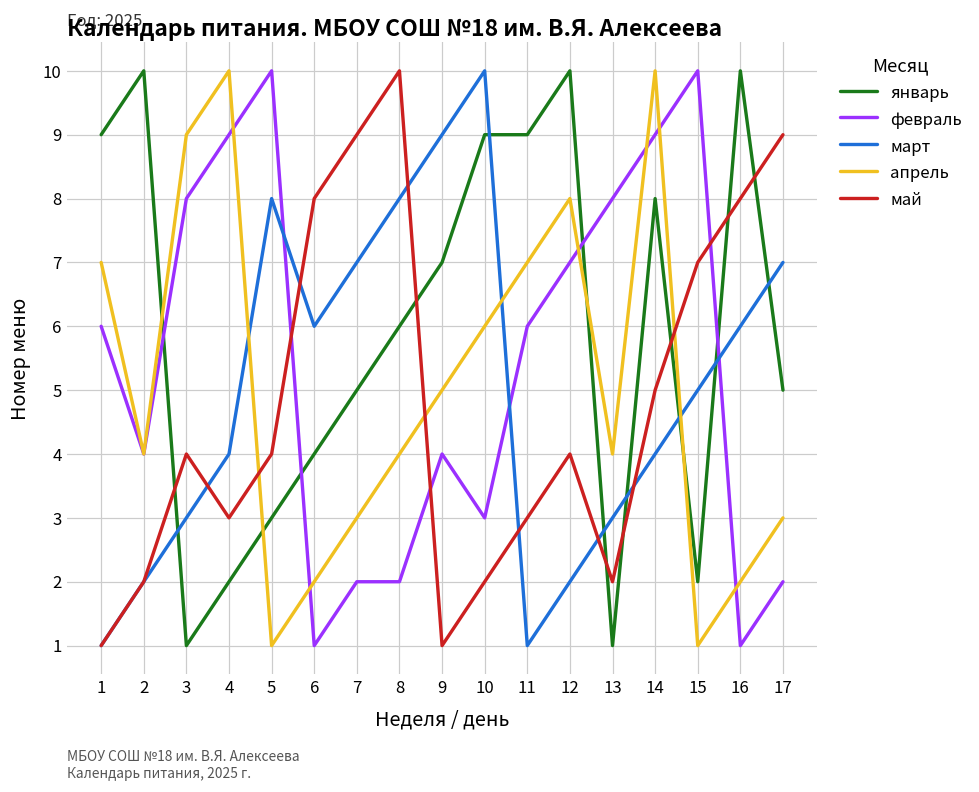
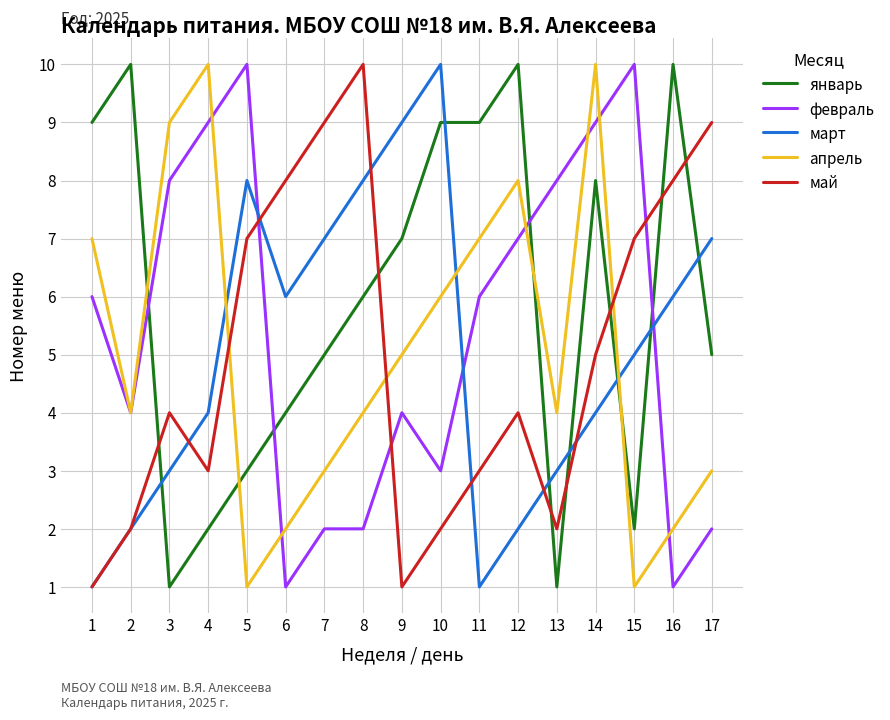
май, 5: 4 -> 7
